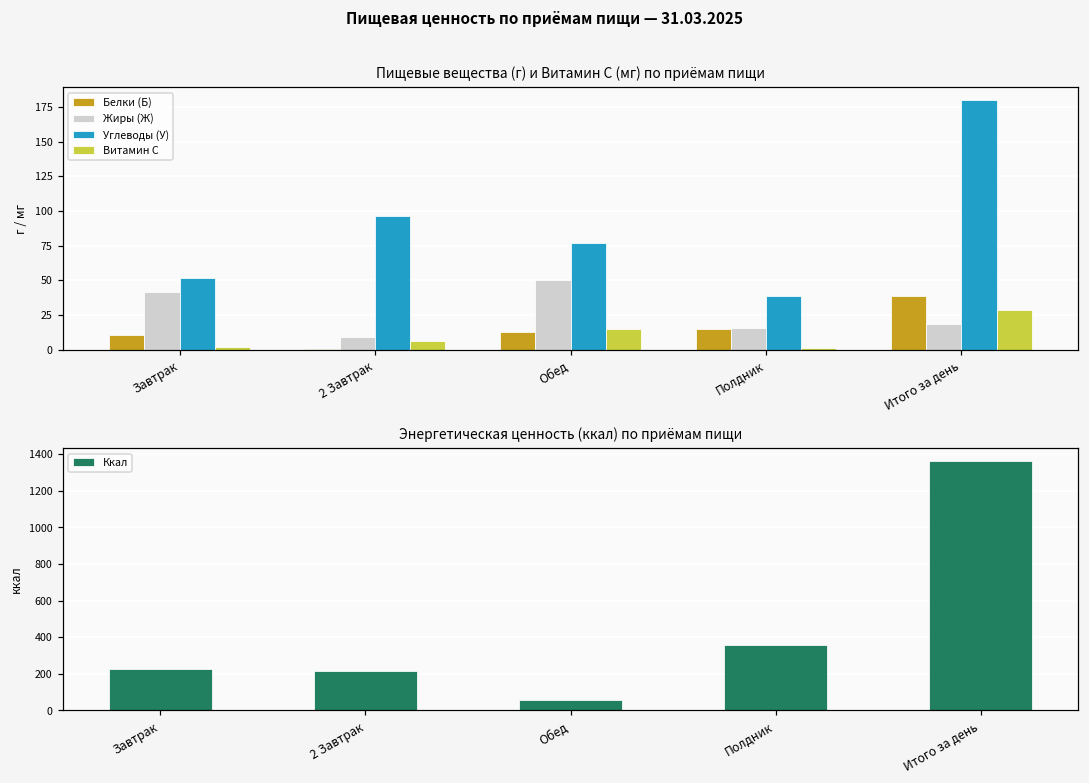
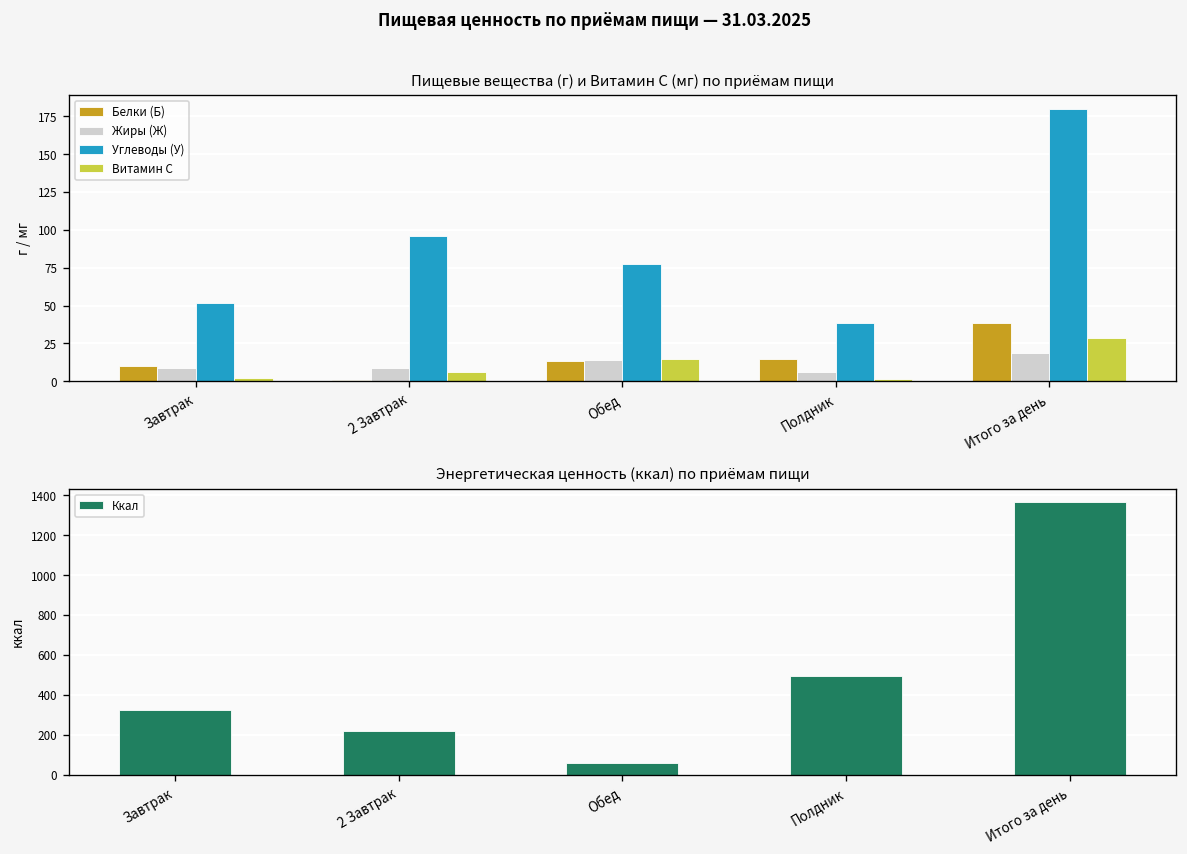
Пищевые вещества (г) и Витамин С (мг) по приёмам пищи, Жиры (Ж), Завтрак: 42 -> 9
Пищевые вещества (г) и Витамин С (мг) по приёмам пищи, Жиры (Ж), Обед: 50 -> 14
Пищевые вещества (г) и Витамин С (мг) по приёмам пищи, Жиры (Ж), Полдник: 16 -> 6
Энергетическая ценность (ккал) по приёмам пищи, Завтрак: 220 -> 320
Энергетическая ценность (ккал) по приёмам пищи, Полдник: 350 -> 490
